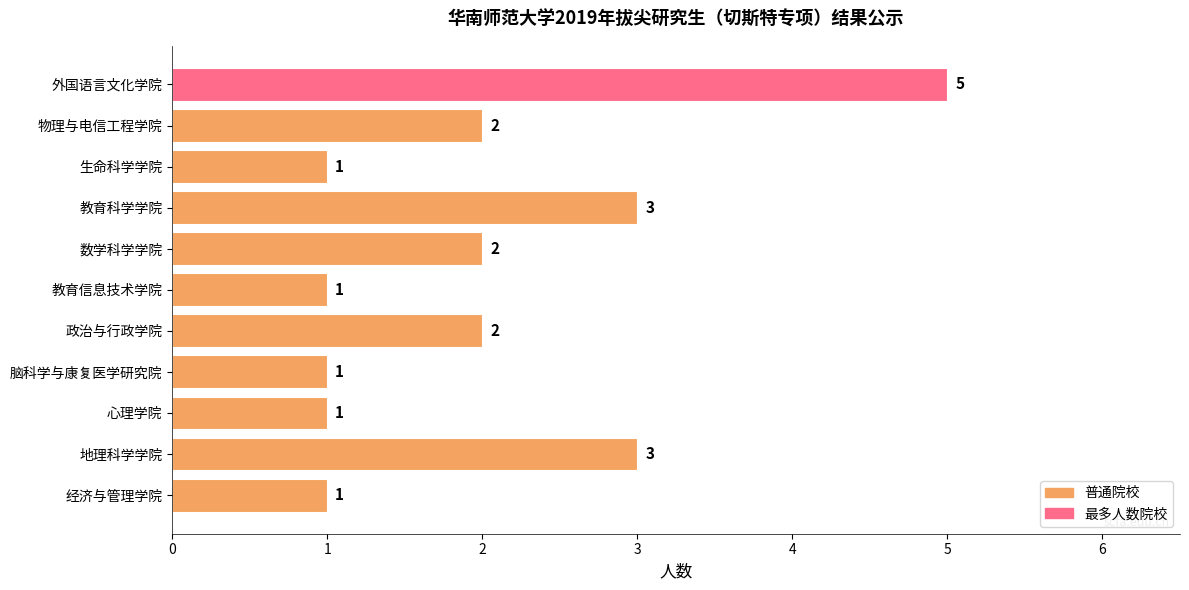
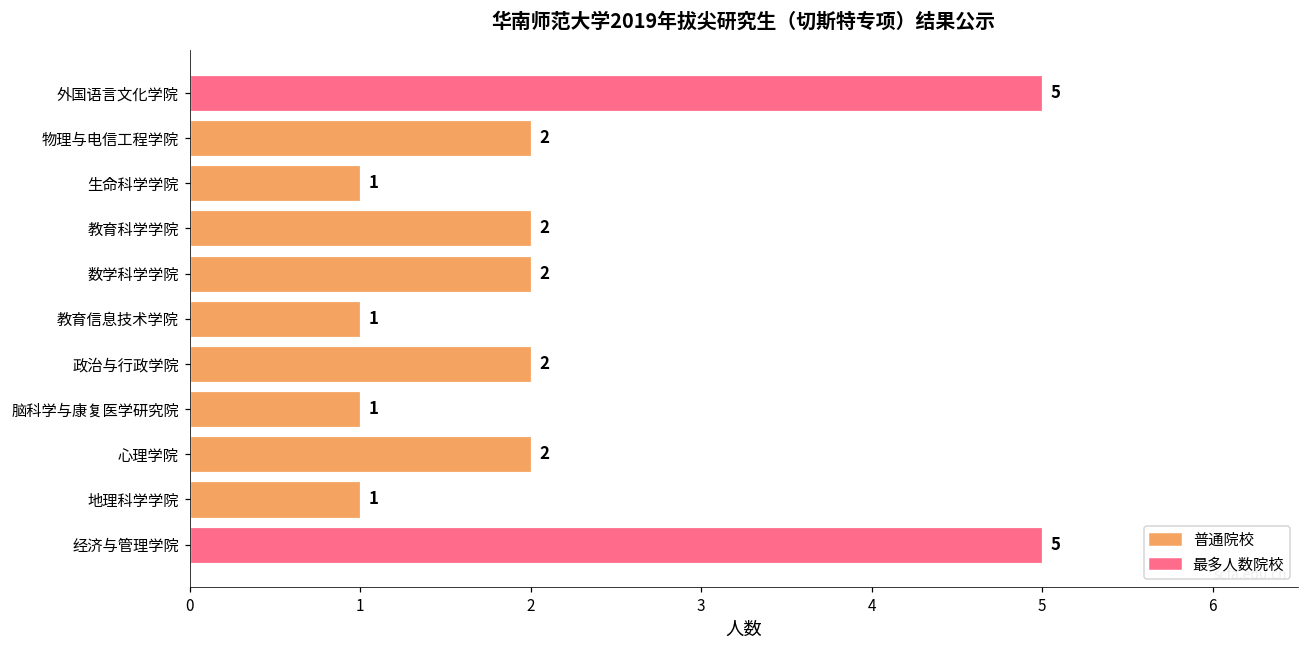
教育科学学院: 3 -> 2
心理学院: 1 -> 2
地理科学学院: 3 -> 1
经济与管理学院: 1 -> 5
